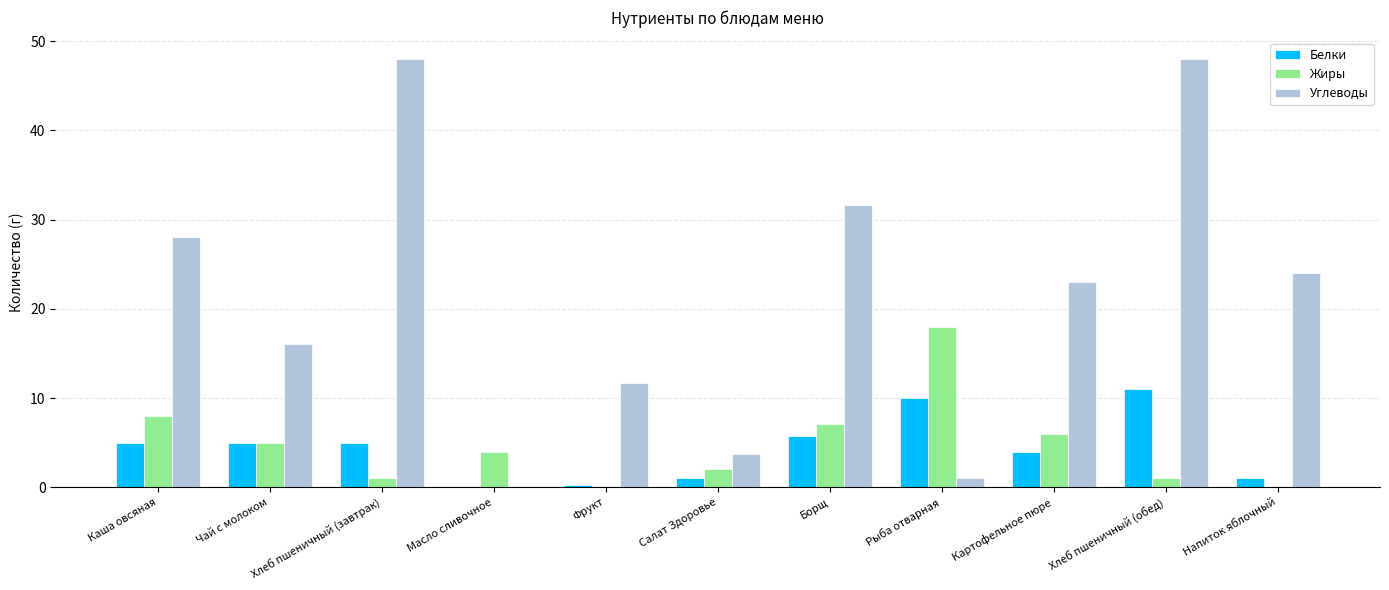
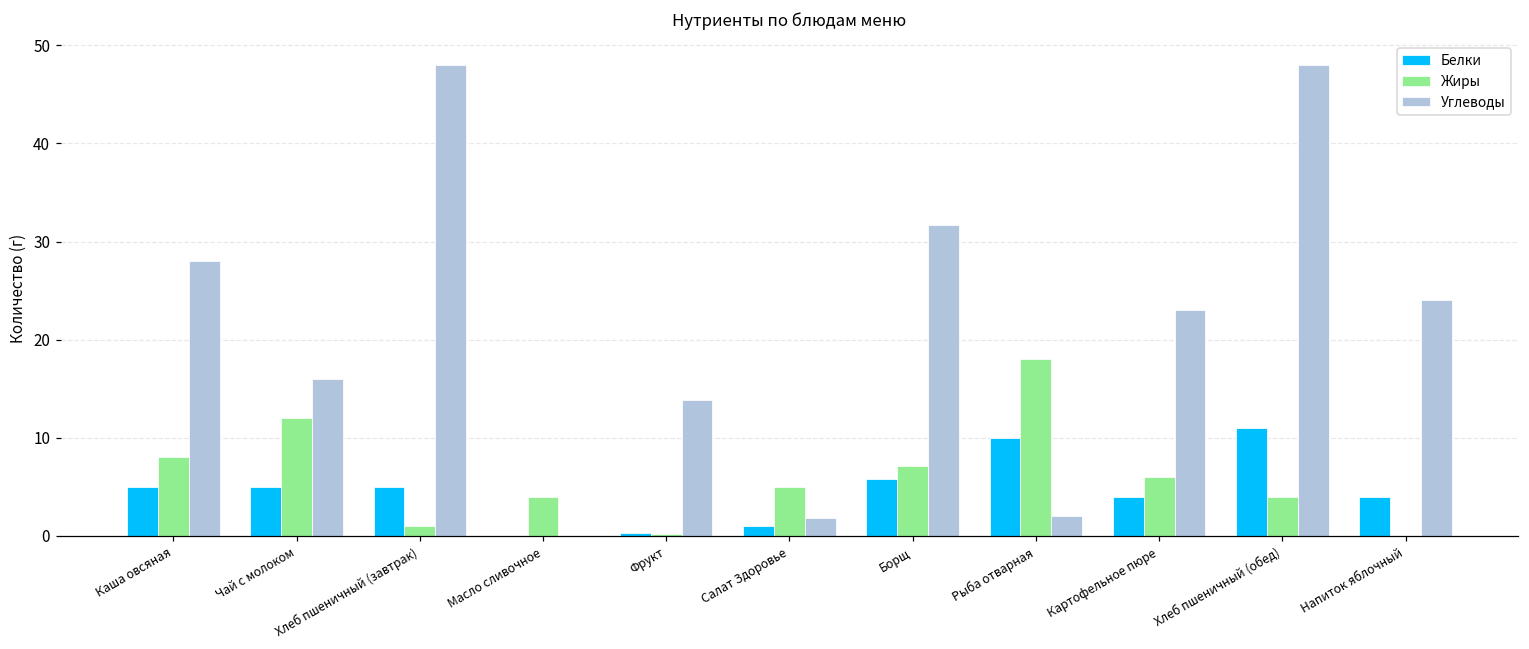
Жиры, Чай с молоком: 5 -> 12
Углеводы, Фрукт: 12 -> 14
Жиры, Салат Здоровье: 2 -> 5
Углеводы, Салат Здоровье: 4 -> 2
Углеводы, Рыба отварная: 1 -> 2
Жиры, Хлеб пшеничный (обед): 1 -> 4
Белки, Напиток яблочный: 1 -> 4
